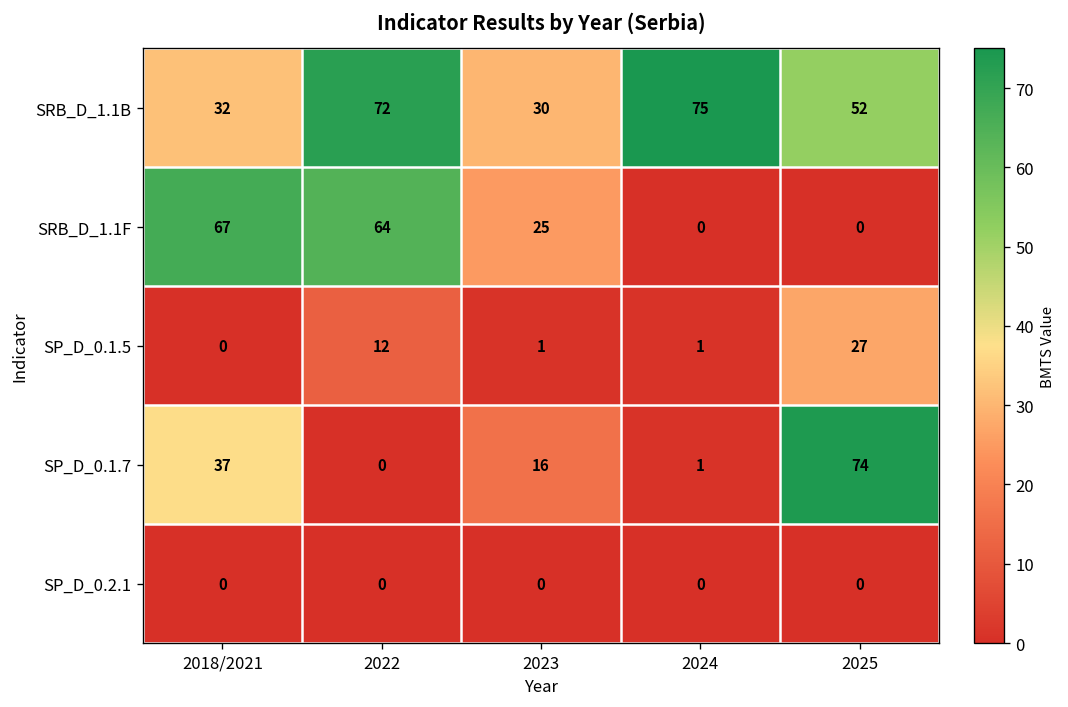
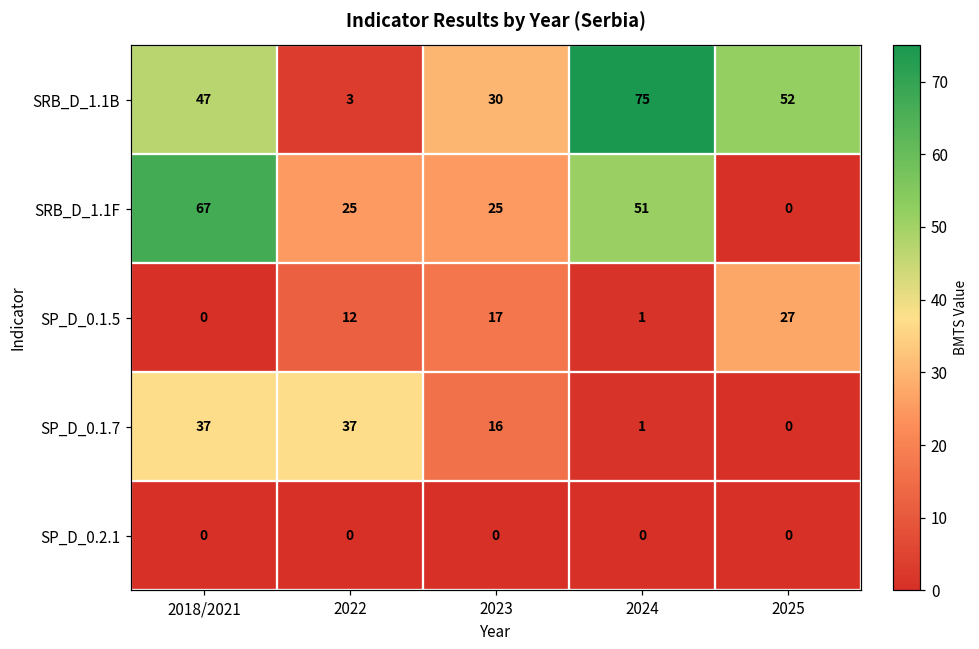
SRB_D_1.1B, 2018/2021: 32 -> 47
SRB_D_1.1B, 2022: 72 -> 3
SRB_D_1.1F, 2022: 64 -> 25
SRB_D_1.1F, 2024: 0 -> 51
SP_D_0.1.5, 2023: 1 -> 17
SP_D_0.1.7, 2022: 0 -> 37
SP_D_0.1.7, 2025: 74 -> 0
